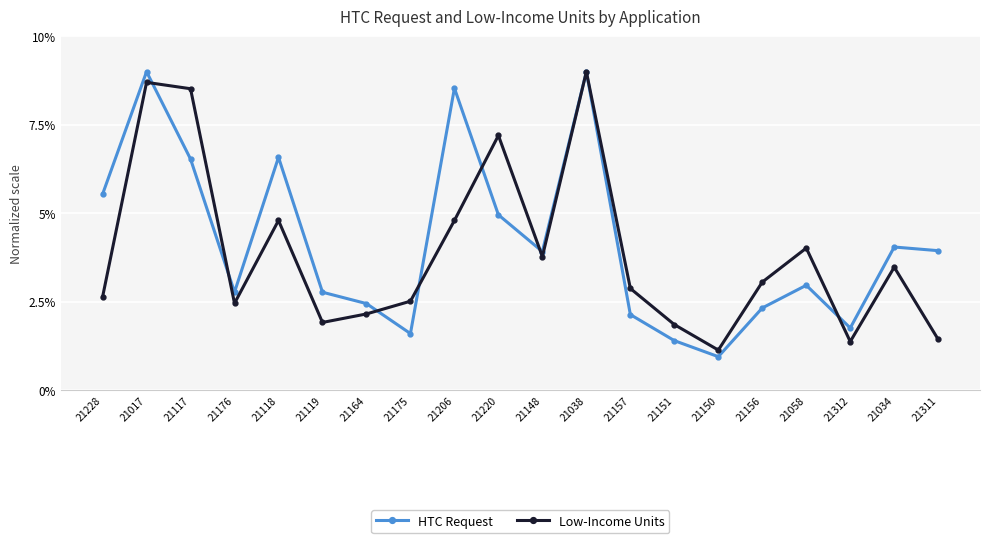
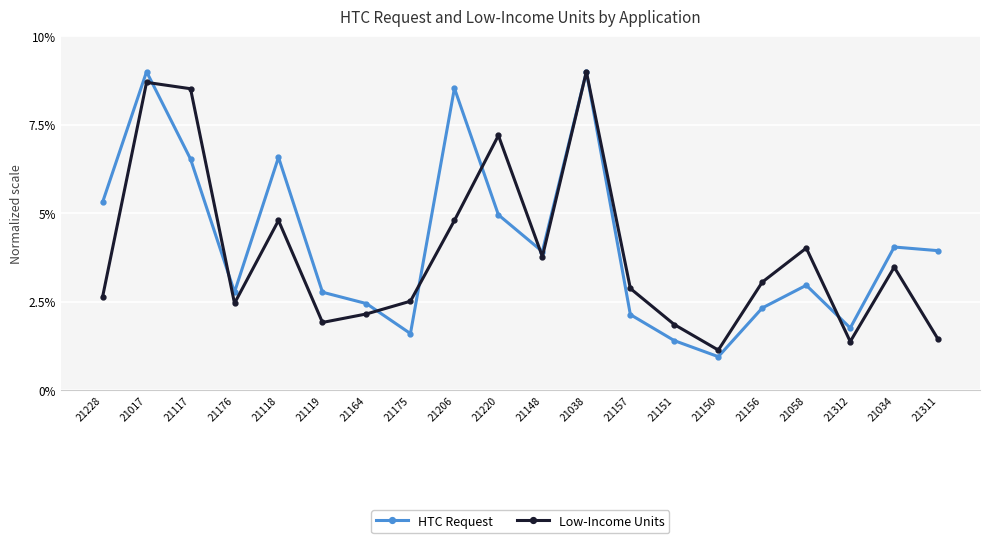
HTC Request, 21228: 5.5% -> 5.3%
